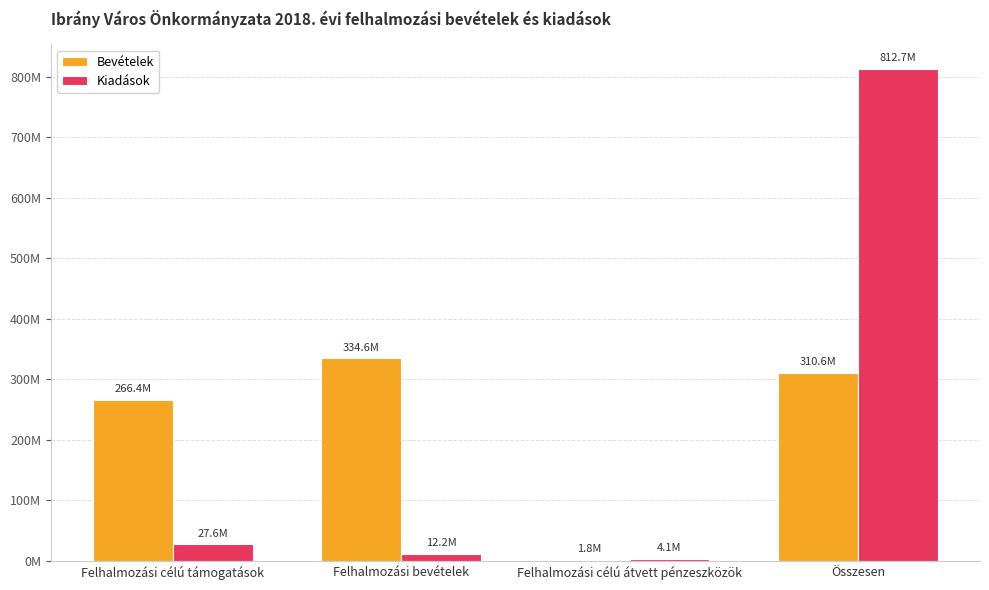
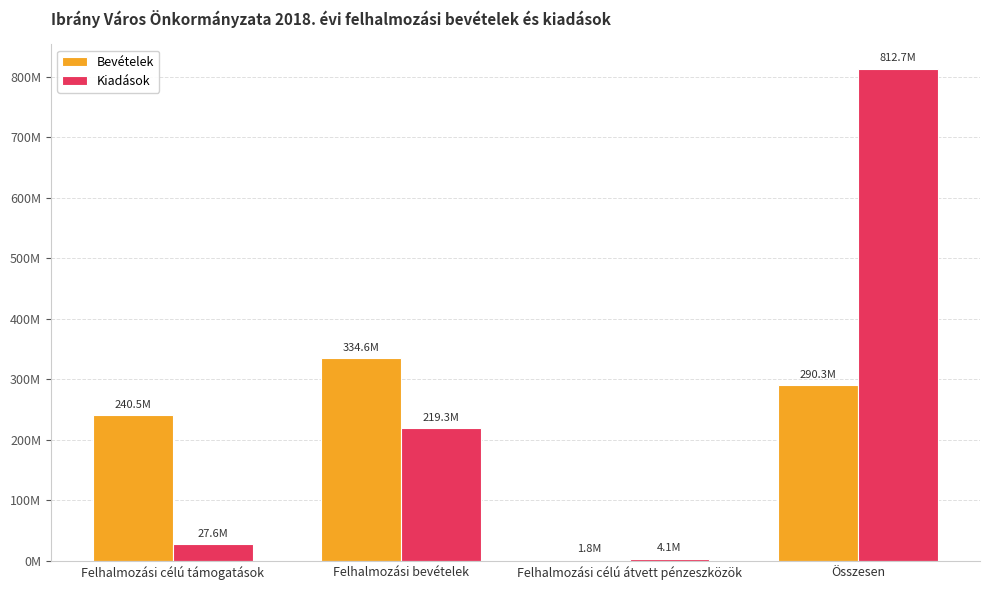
Bevételek, Felhalmozási célú támogatások: 266.4M -> 240.5M
Kiadások, Felhalmozási bevételek: 12.2M -> 219.3M
Bevételek, Összesen: 310.6M -> 290.3M
